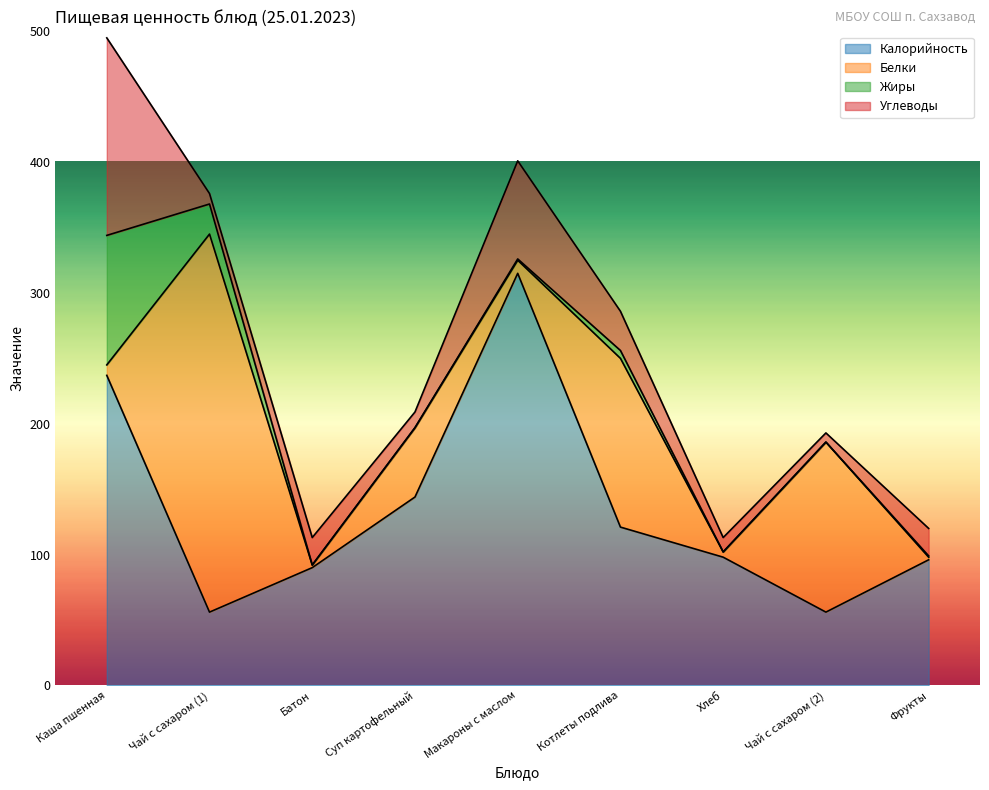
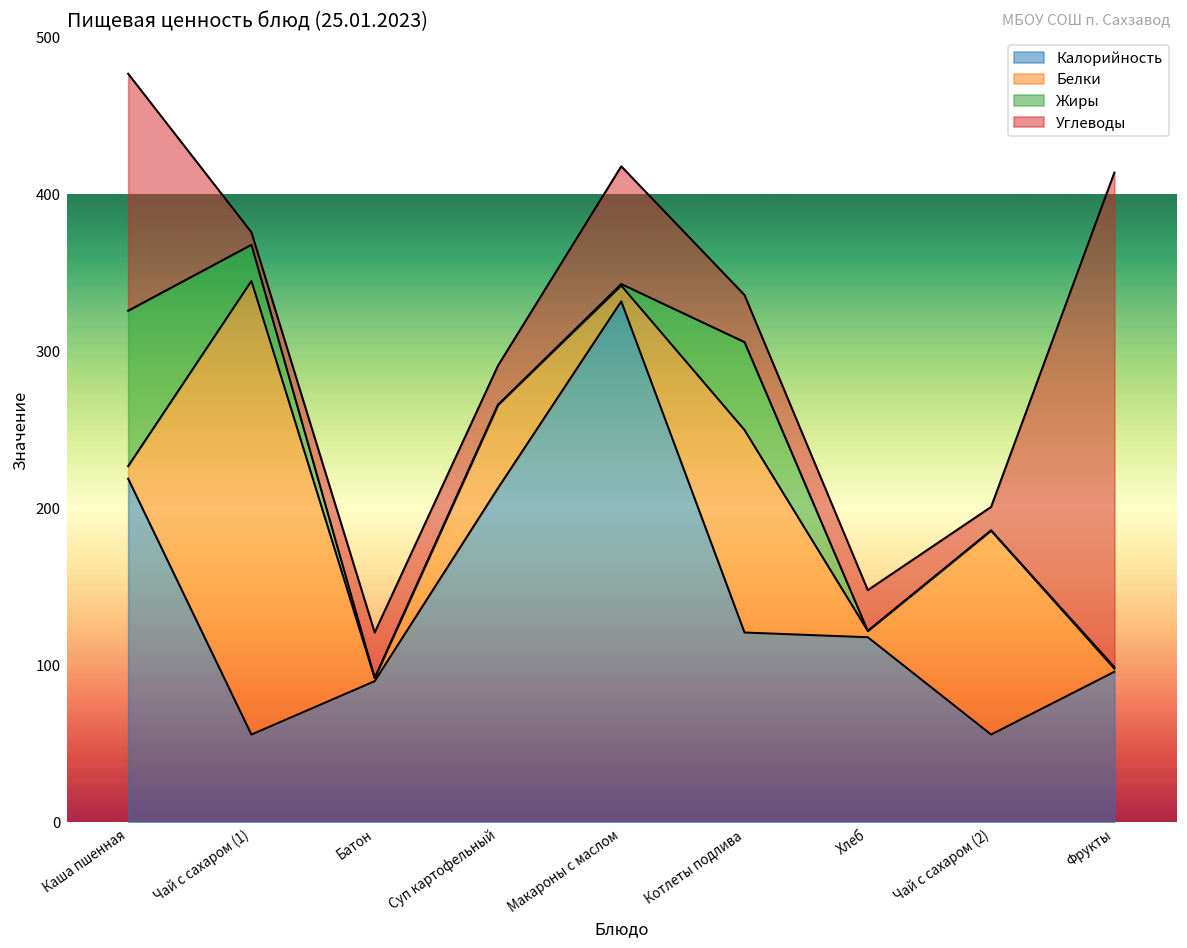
Калорийность, Каша пшенная: 237 -> 219
Углеводы, Батон: 21 -> 29
Калорийность, Суп картофельный: 144 -> 213
Углеводы, Суп картофельный: 12 -> 25
Калорийность, Макароны с маслом: 315 -> 332
Жиры, Котлеты подлива: 6 -> 56
Калорийность, Хлеб: 98 -> 118
Углеводы, Хлеб: 11 -> 26
Углеводы, Чай с сахаром (2): 7 -> 15
Углеводы, Фрукты: 21 -> 315
